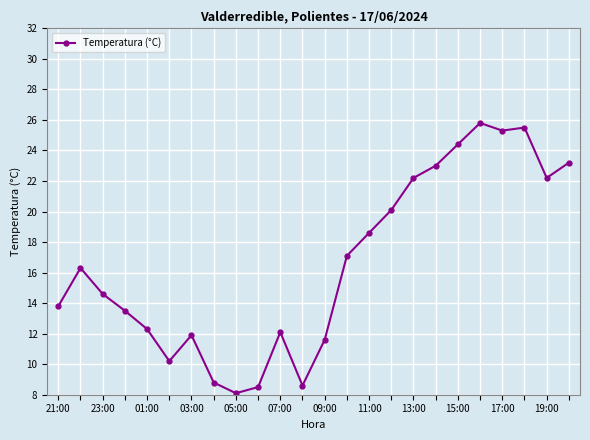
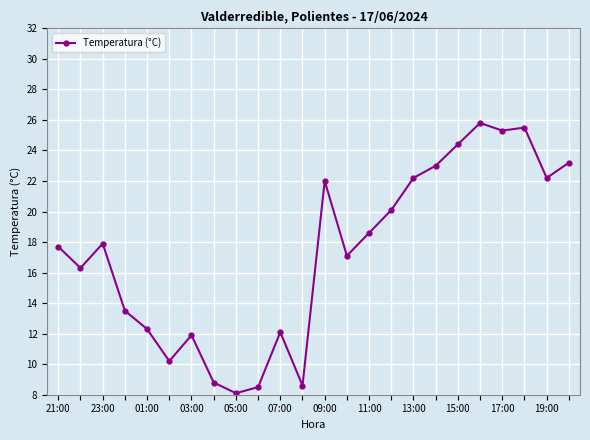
21:00: 13.8 -> 17.7
23:00: 14.6 -> 17.9
09:00: 11.6 -> 22.0
